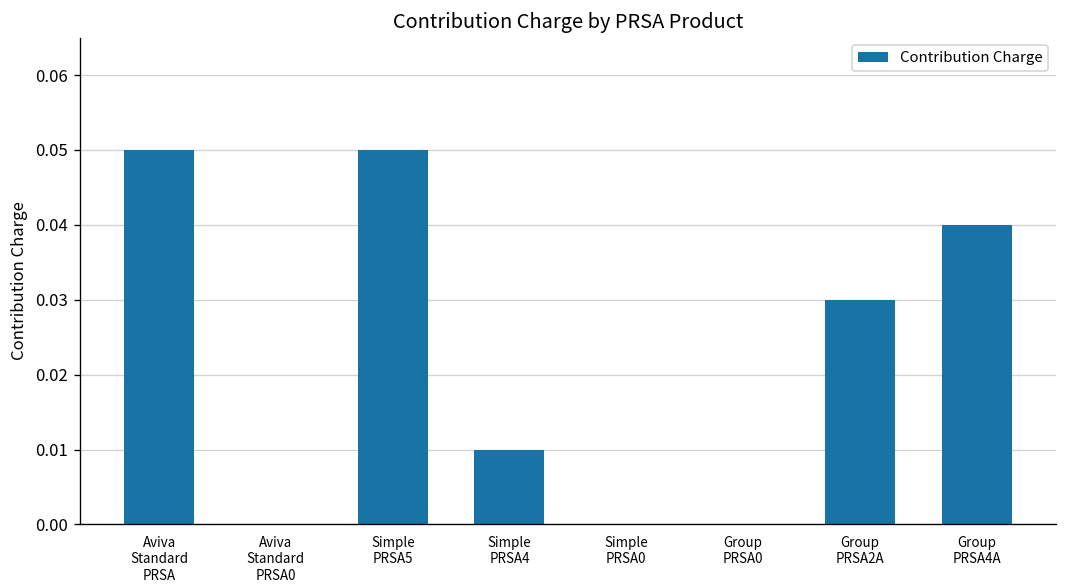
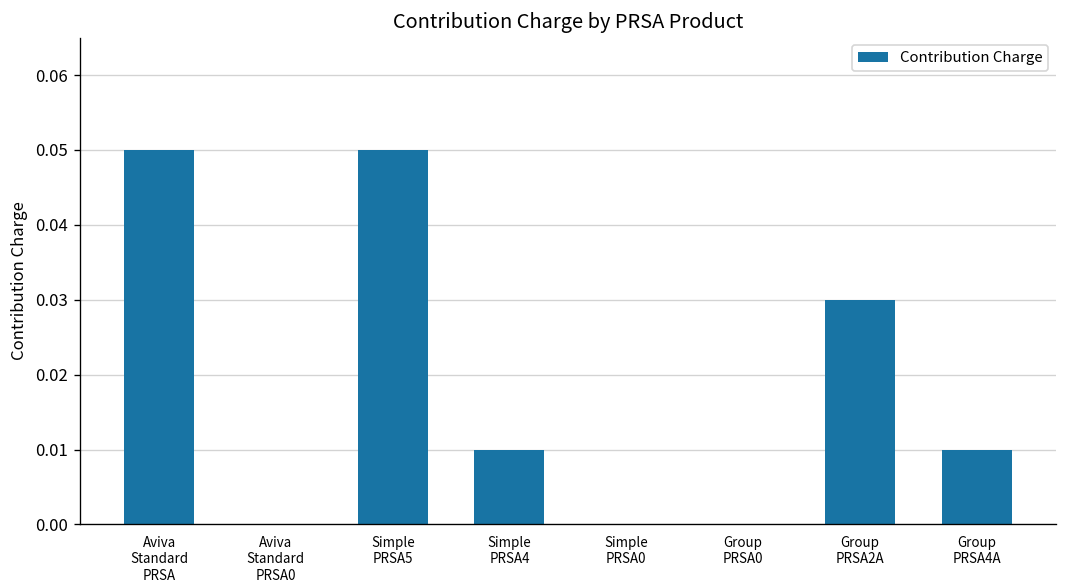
Group PRSA4A: 0.04 -> 0.01
